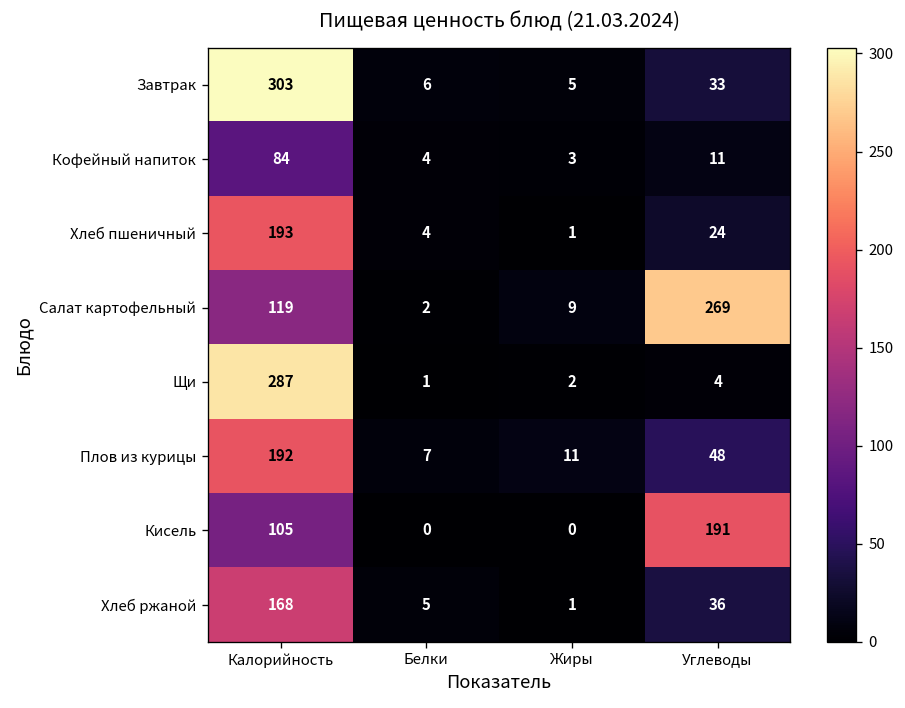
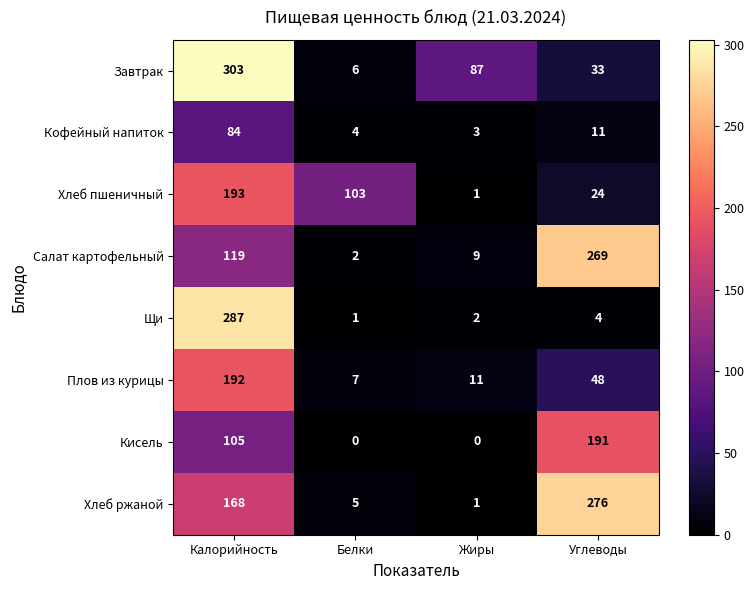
Завтрак, Жиры: 5 -> 87
Хлеб пшеничный, Белки: 4 -> 103
Хлеб ржаной, Углеводы: 36 -> 276
